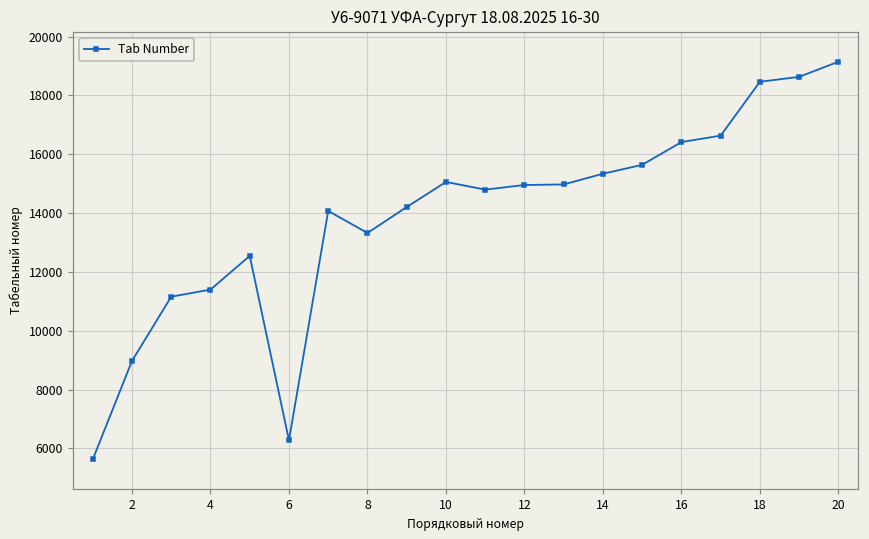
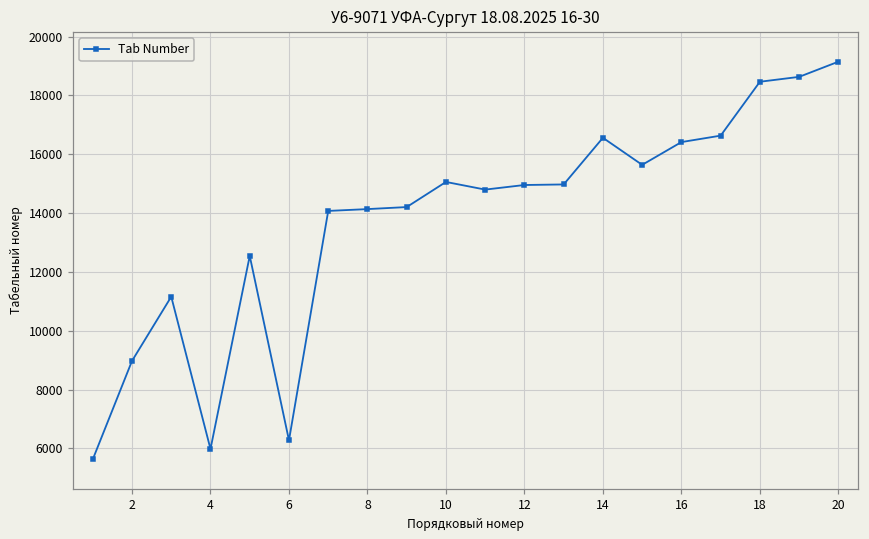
4: 11400 -> 6000
8: 13300 -> 14100
14: 15300 -> 16600
